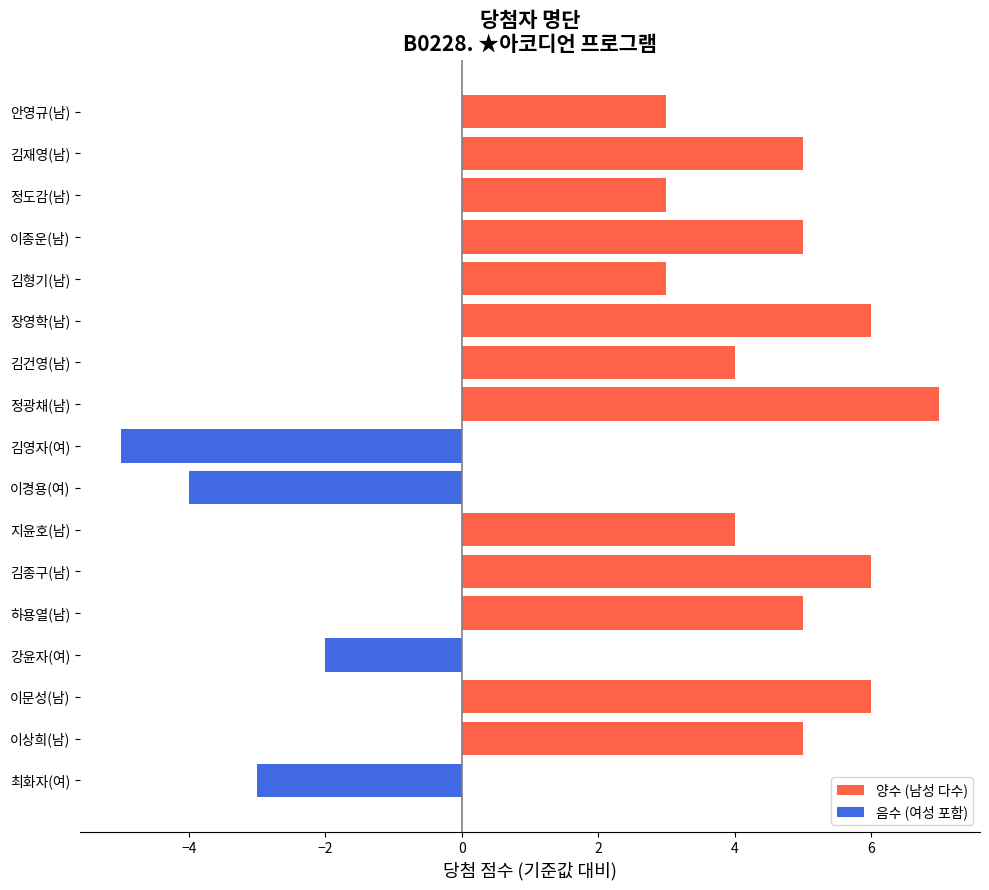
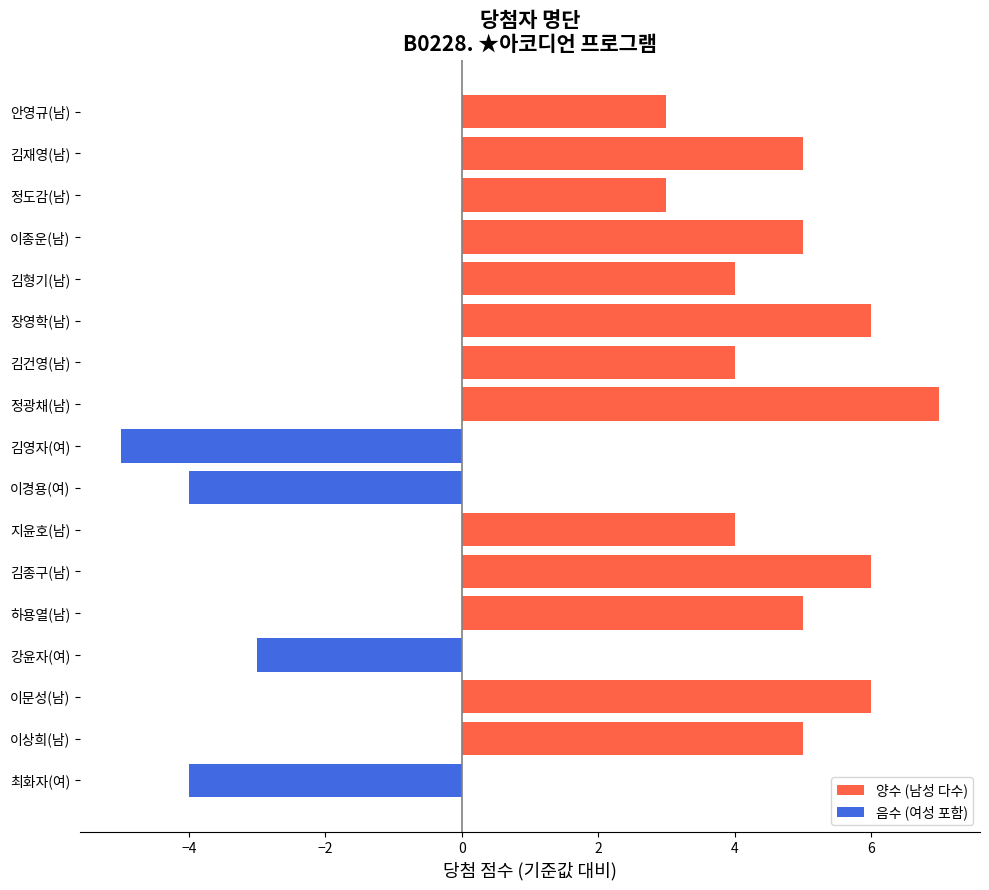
김형기(남): 3 -> 4
강윤자(여): -2 -> -3
최화자(여): -3 -> -4
